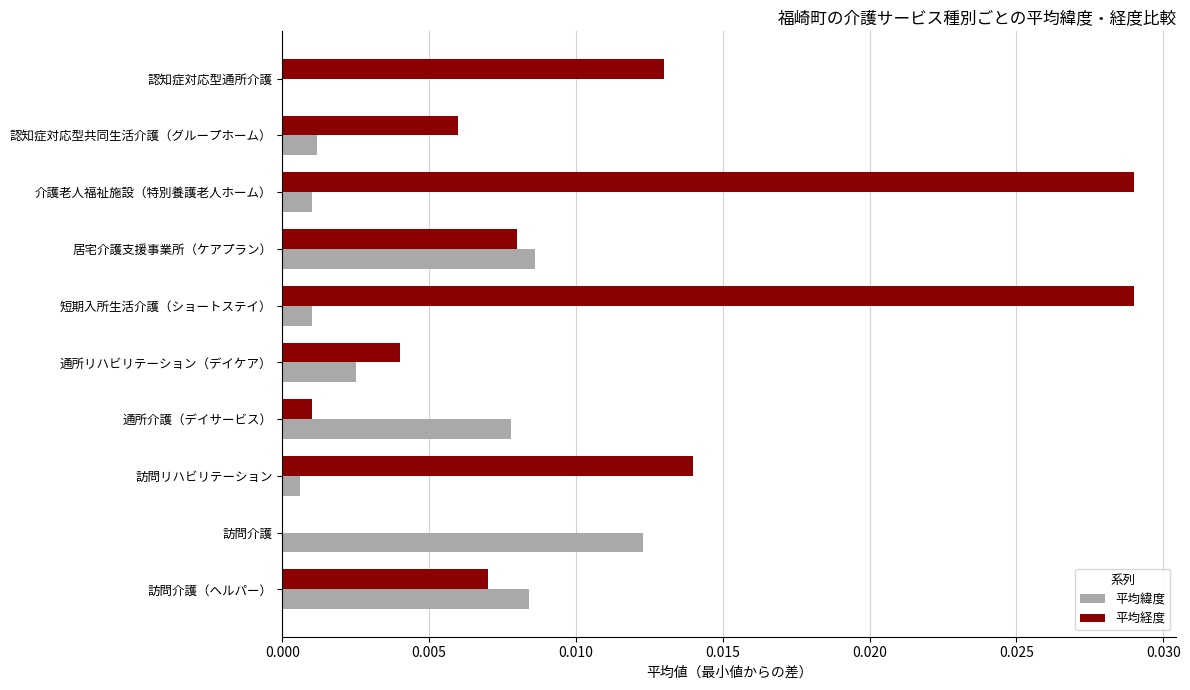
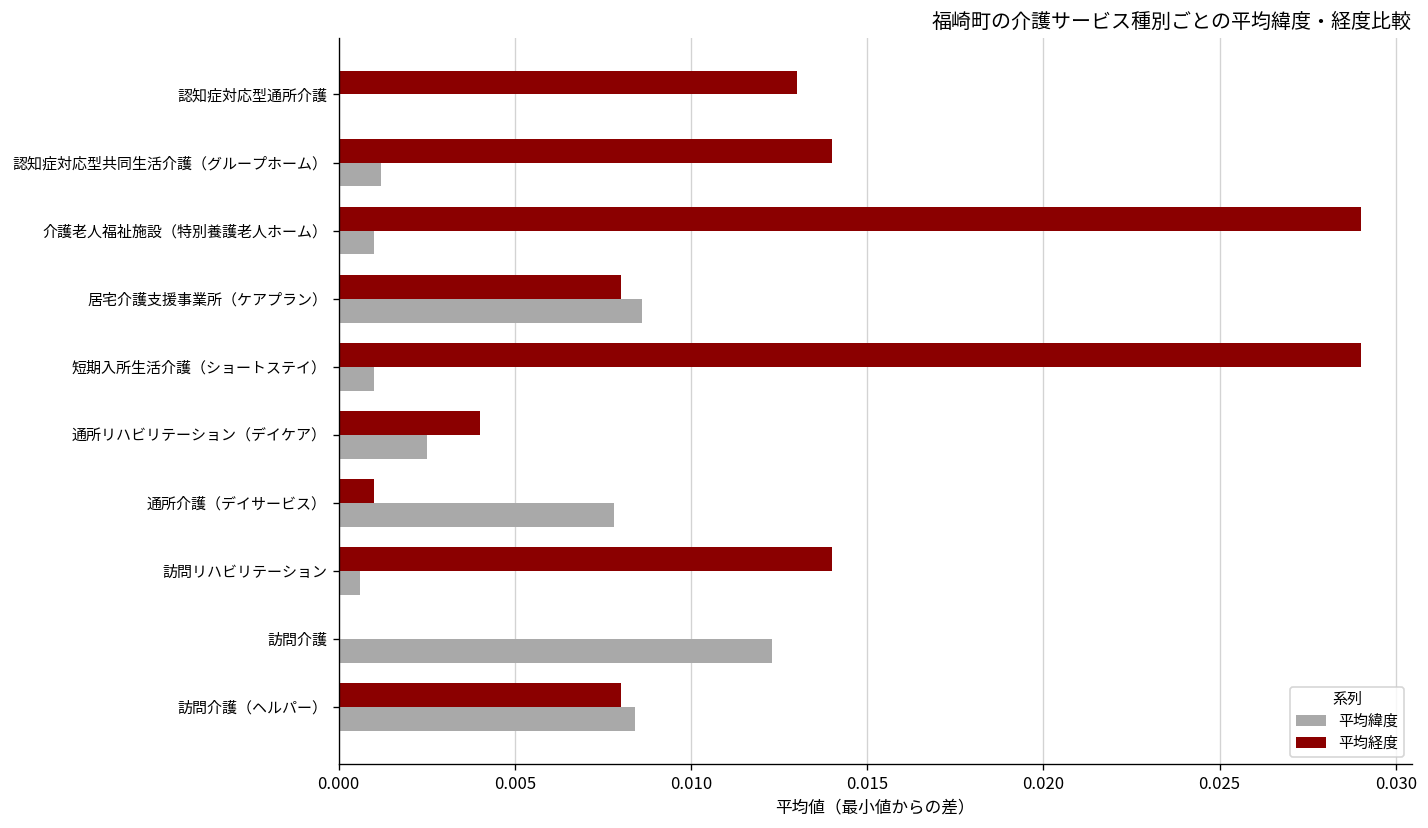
平均経度, 認知症対応型共同生活介護（グループホーム）: 0.0060 -> 0.0140
平均経度, 訪問介護（ヘルパー）: 0.0070 -> 0.0080
